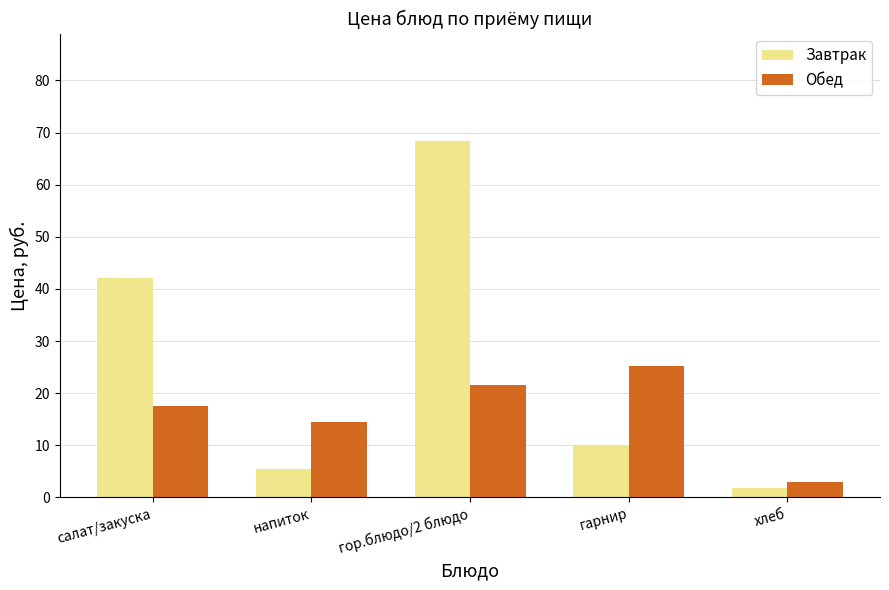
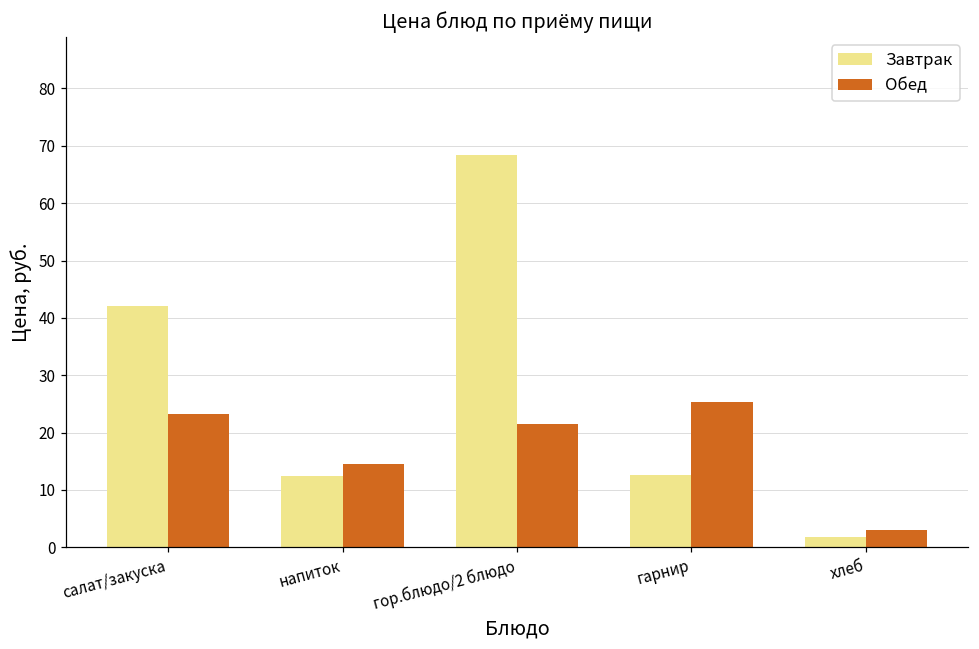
Обед, салат/закуска: 18 -> 23
Завтрак, напиток: 6 -> 12
Завтрак, гарнир: 10 -> 13
